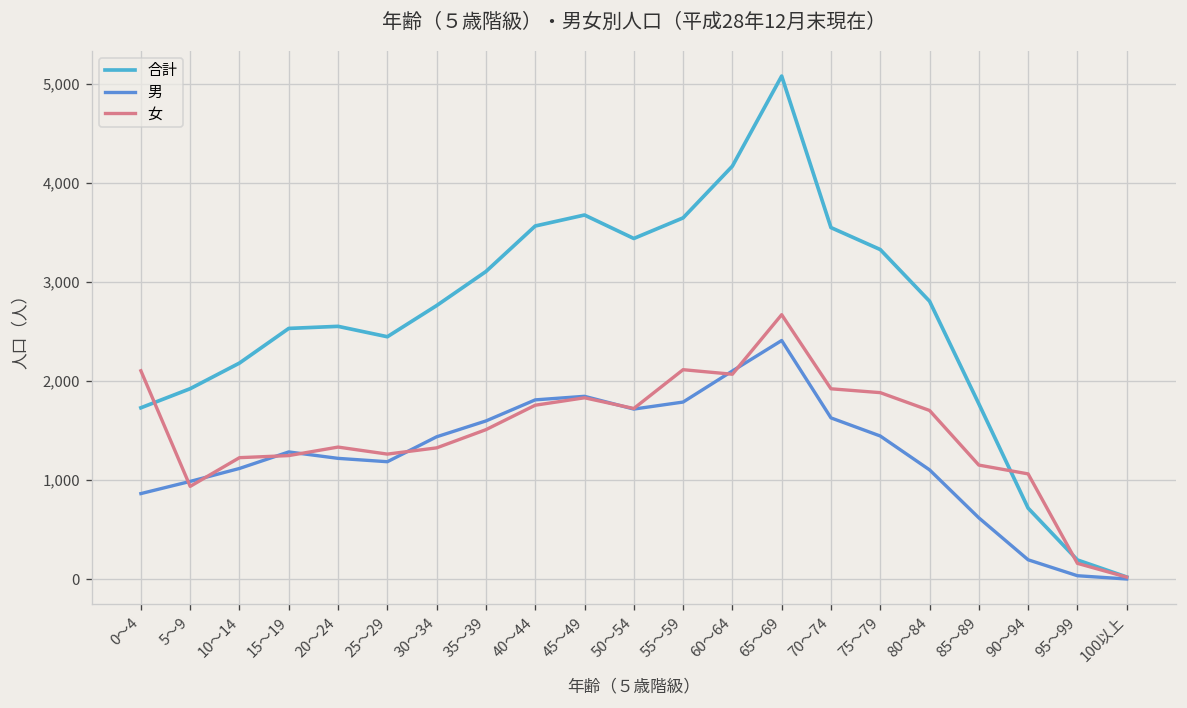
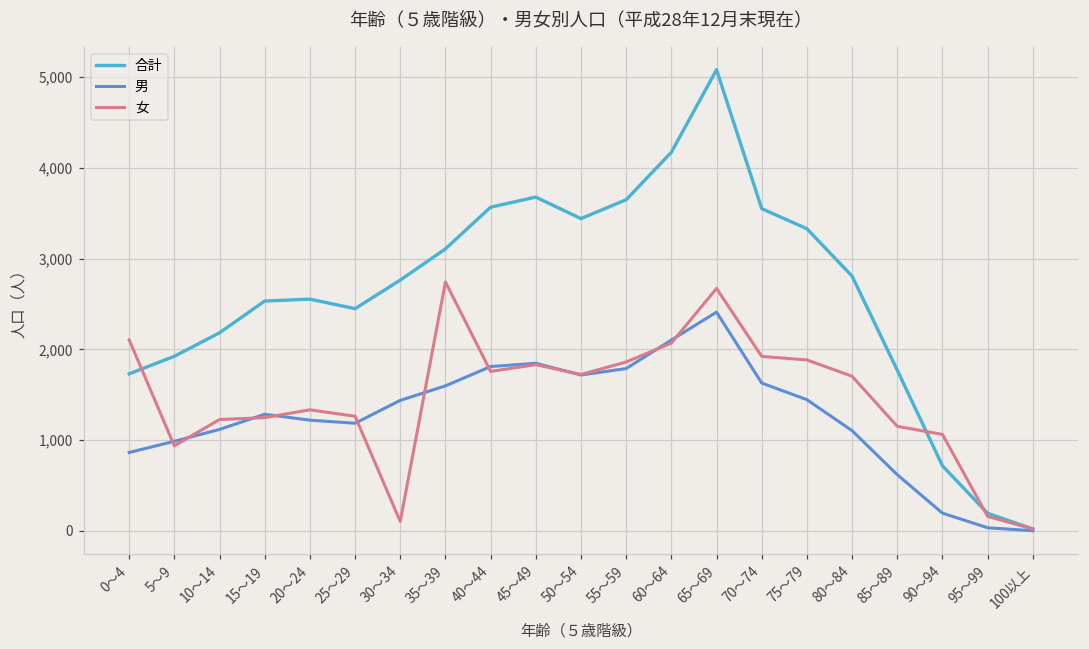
女, 30～34: 1,300 -> 100
女, 35～39: 1,500 -> 2,700
女, 55～59: 2,100 -> 1,900
